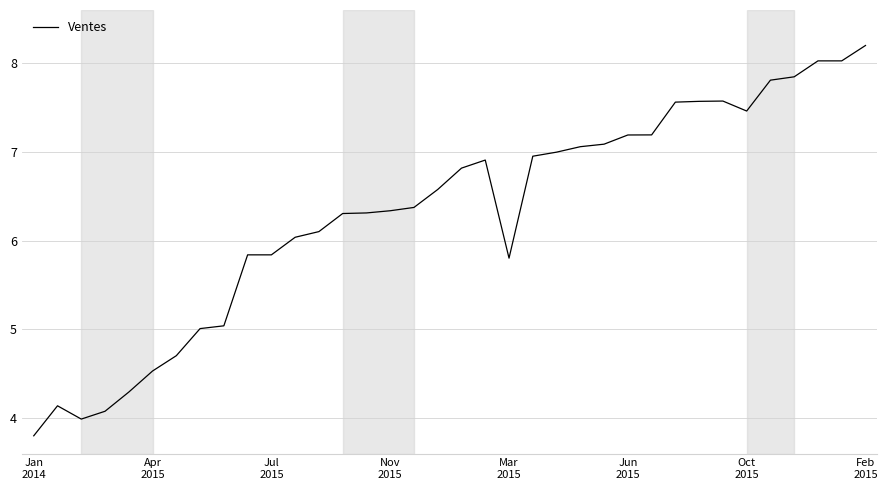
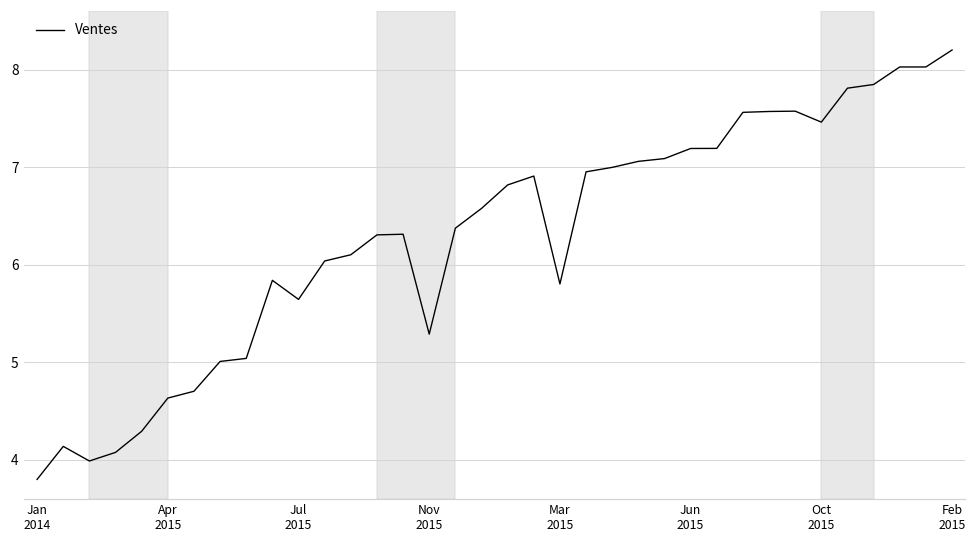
Apr 2015: 4.5 -> 4.6
Jul 2015: 5.8 -> 5.6
Nov 2015: 6.3 -> 5.3
